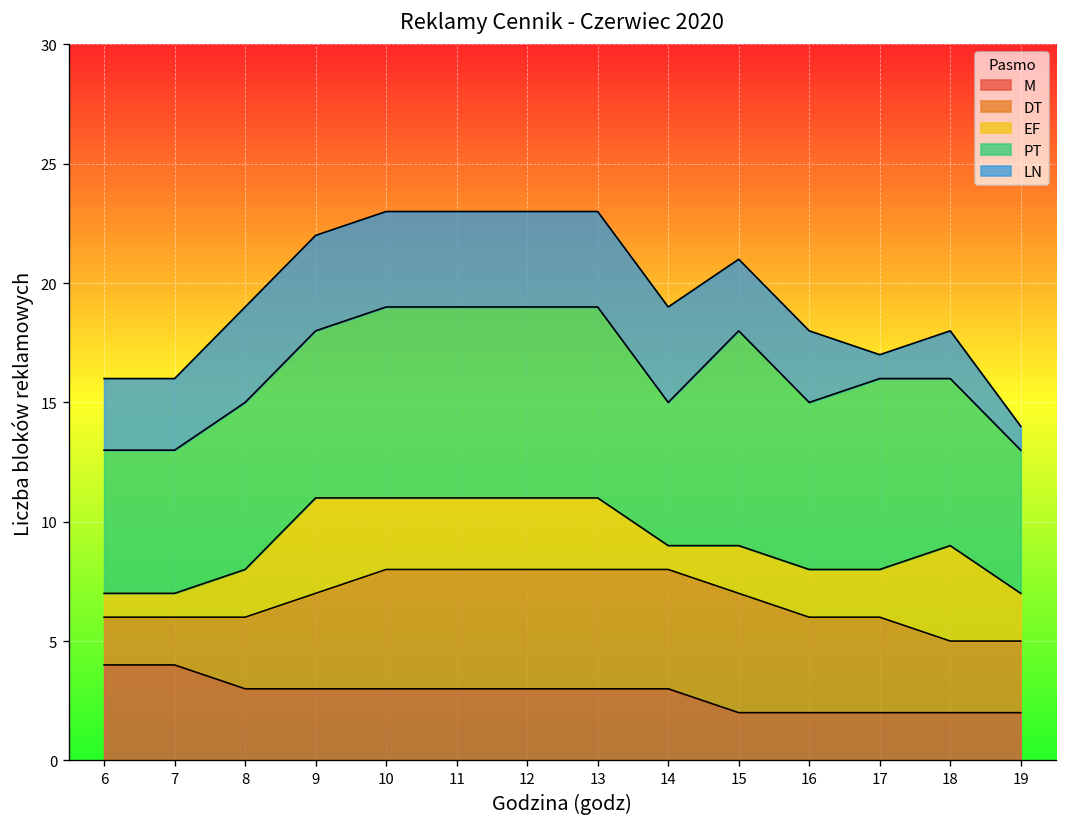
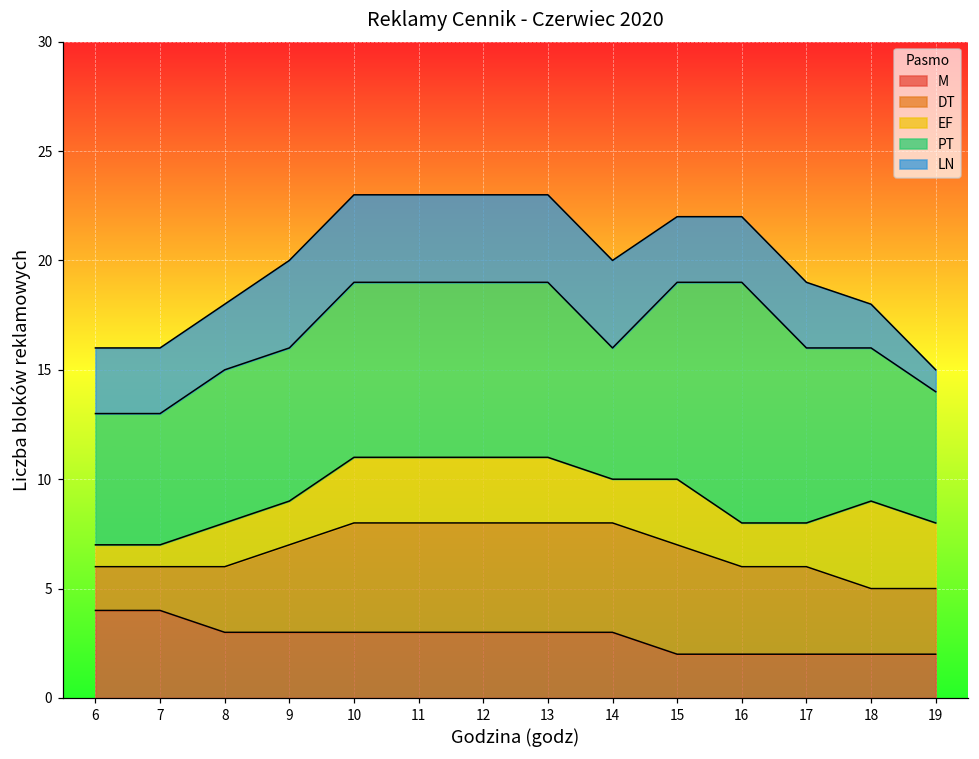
LN, 8: 4 -> 3
EF, 9: 4 -> 2
EF, 14: 1 -> 2
EF, 15: 2 -> 3
PT, 16: 7 -> 11
LN, 17: 1 -> 3
EF, 19: 2 -> 3
